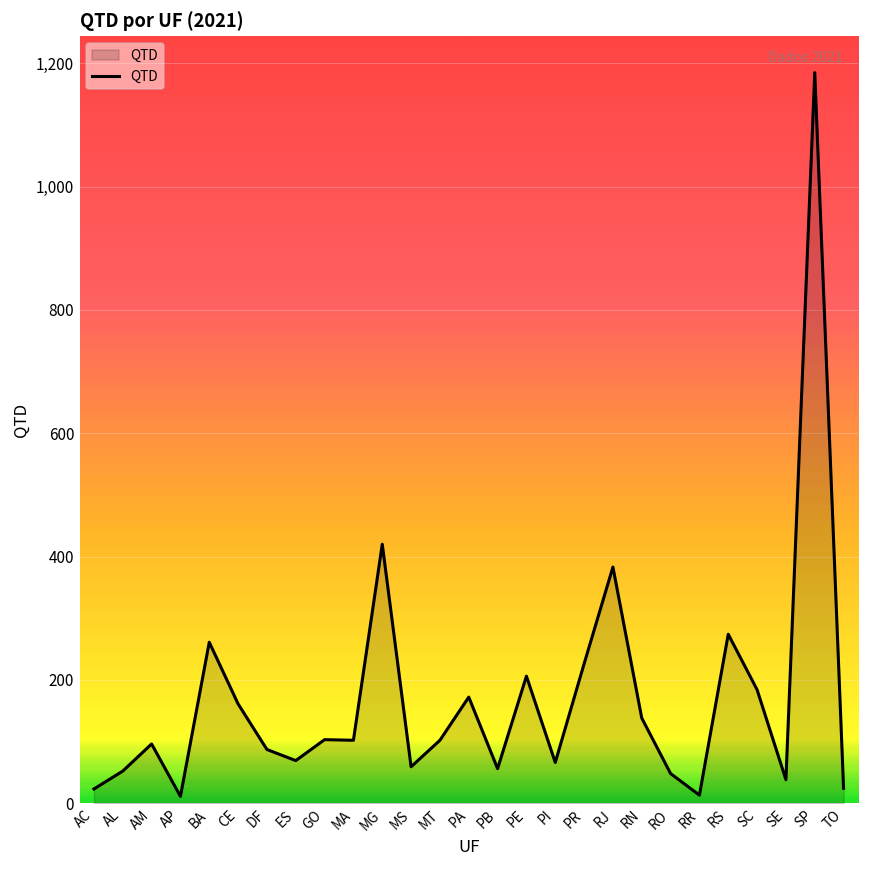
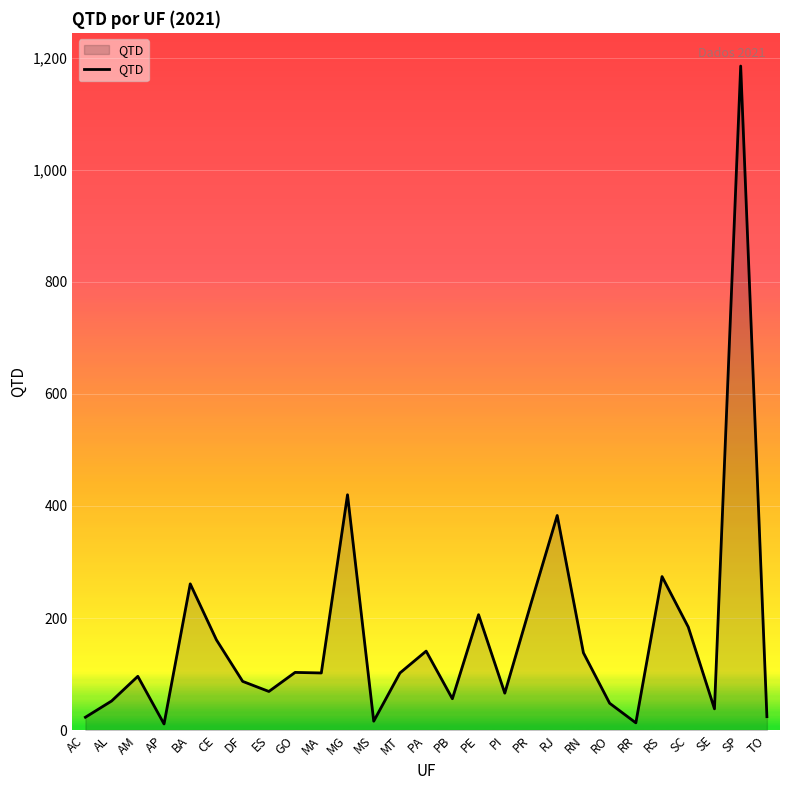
MS: 60 -> 20
PA: 170 -> 140
